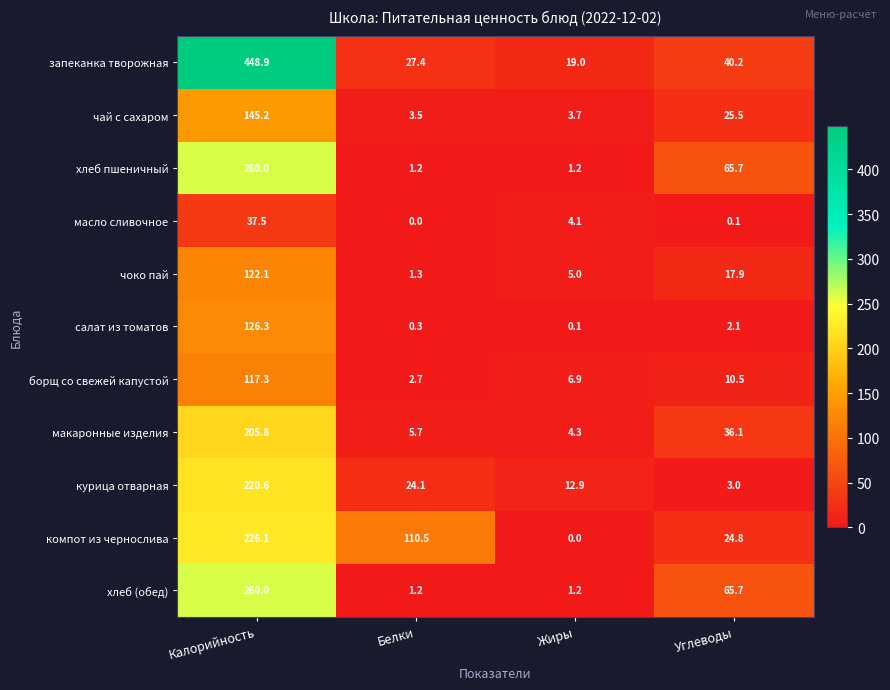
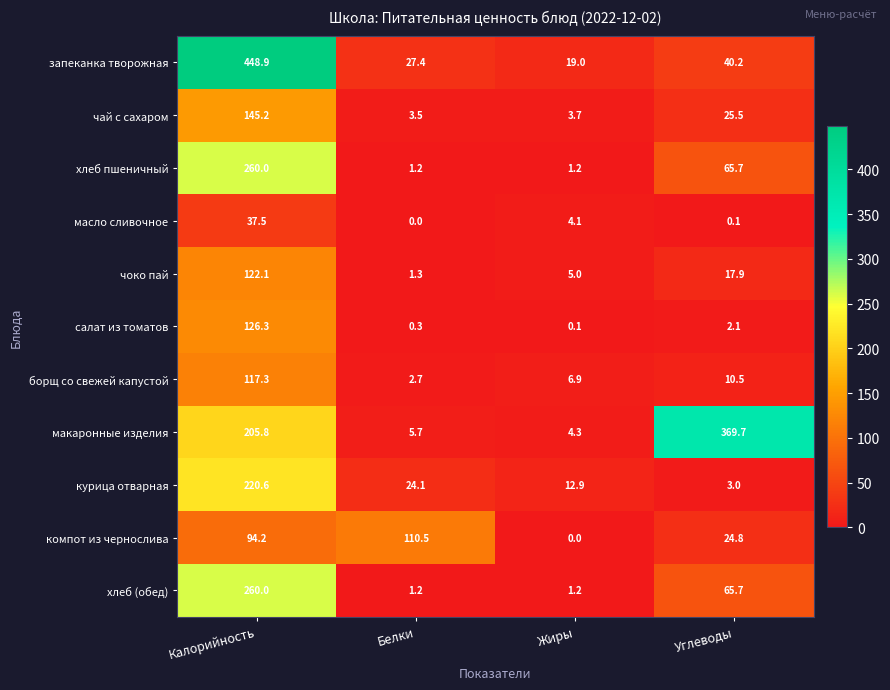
макаронные изделия, Углеводы: 36.1 -> 369.7
компот из чернослива, Калорийность: 226.1 -> 94.2
